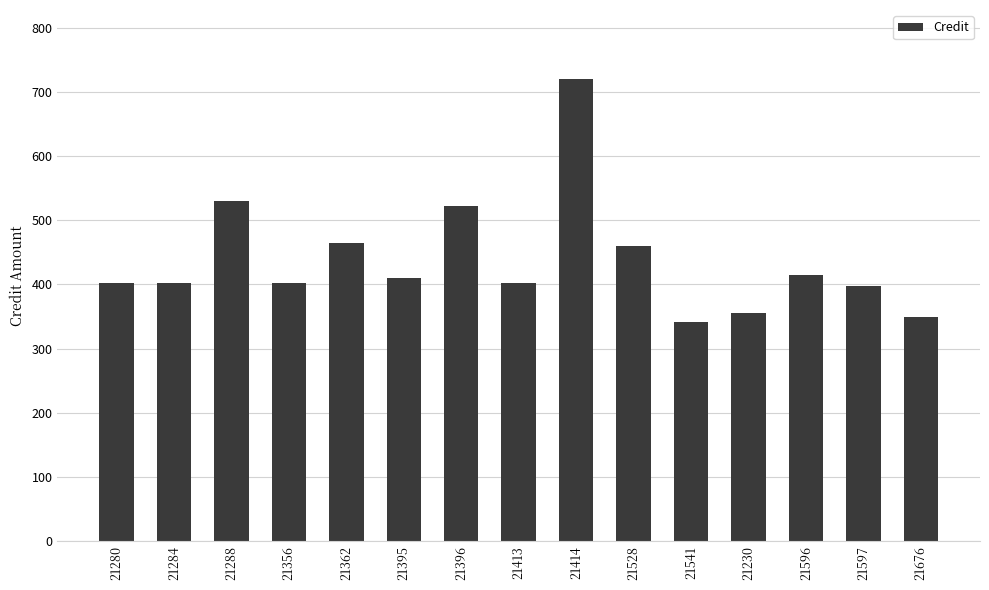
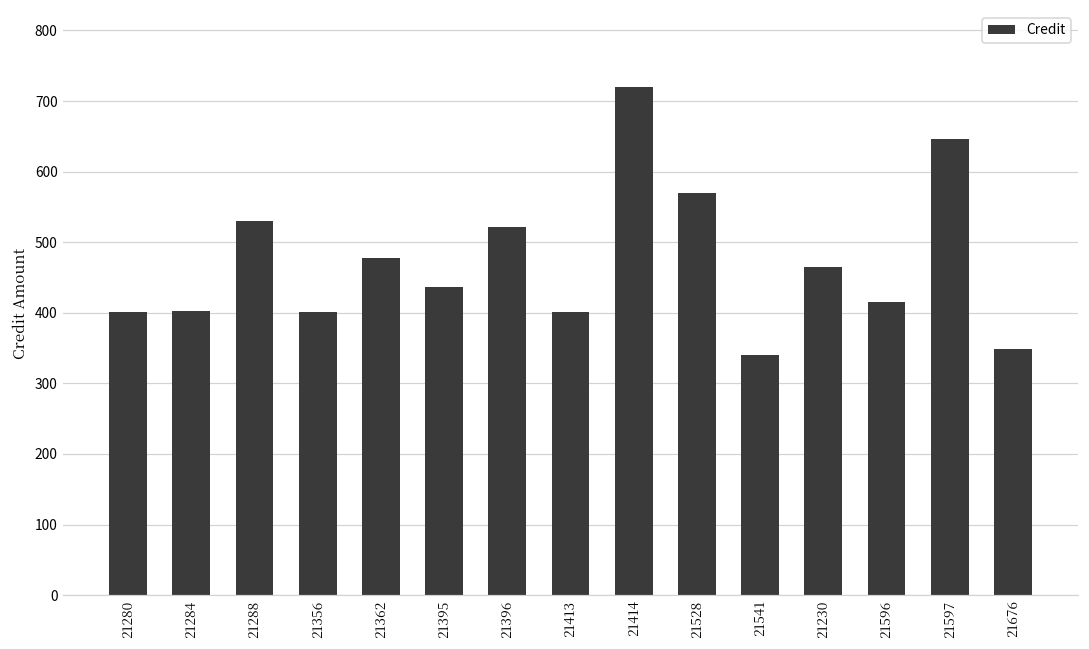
21362: 470 -> 480
21395: 410 -> 440
21528: 460 -> 570
21230: 360 -> 470
21597: 400 -> 650
